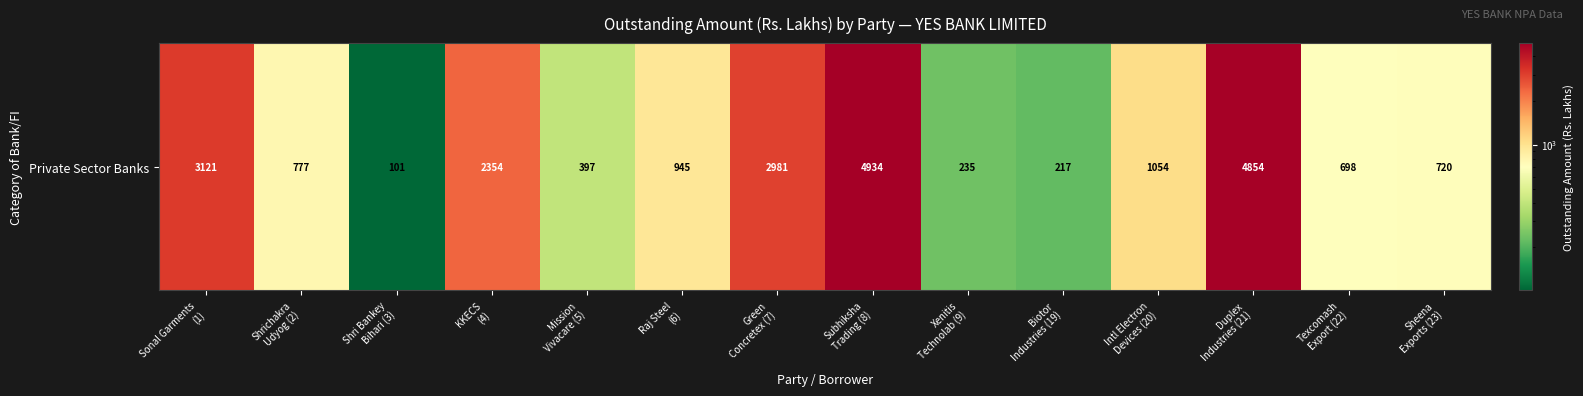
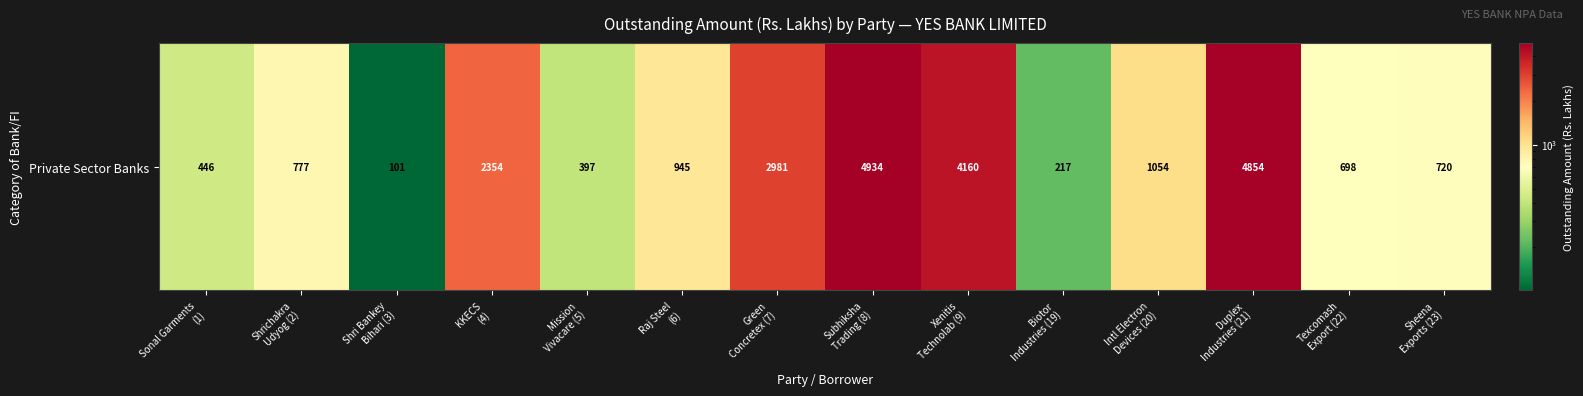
Private Sector Banks, Sonal Garments (1): 3121 -> 446
Private Sector Banks, Xenitis Technolab (9): 235 -> 4160
